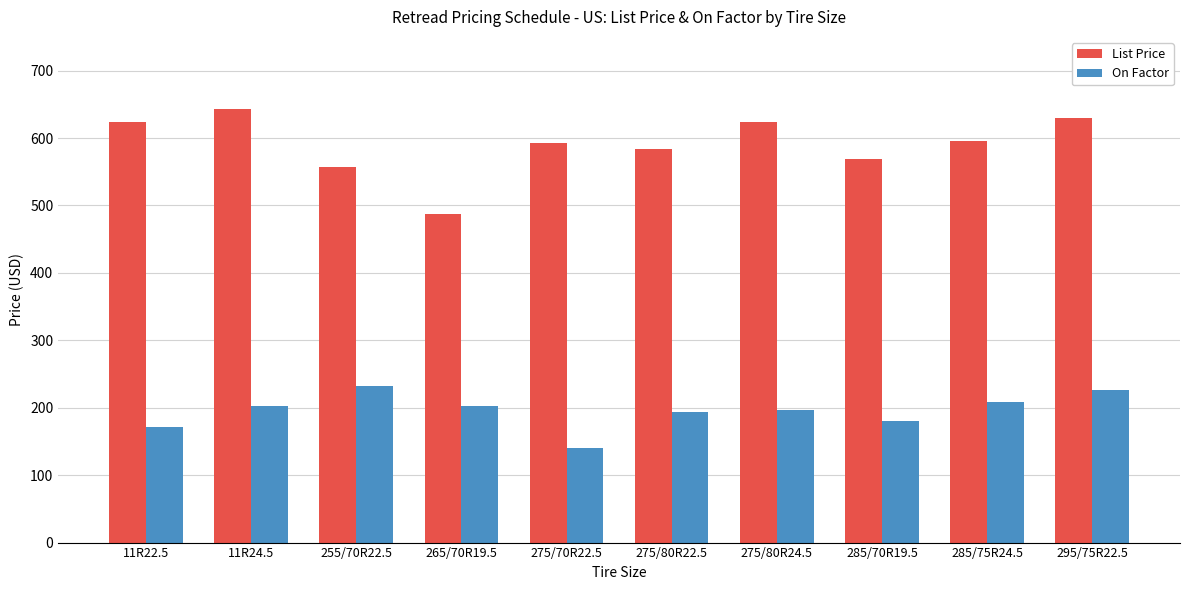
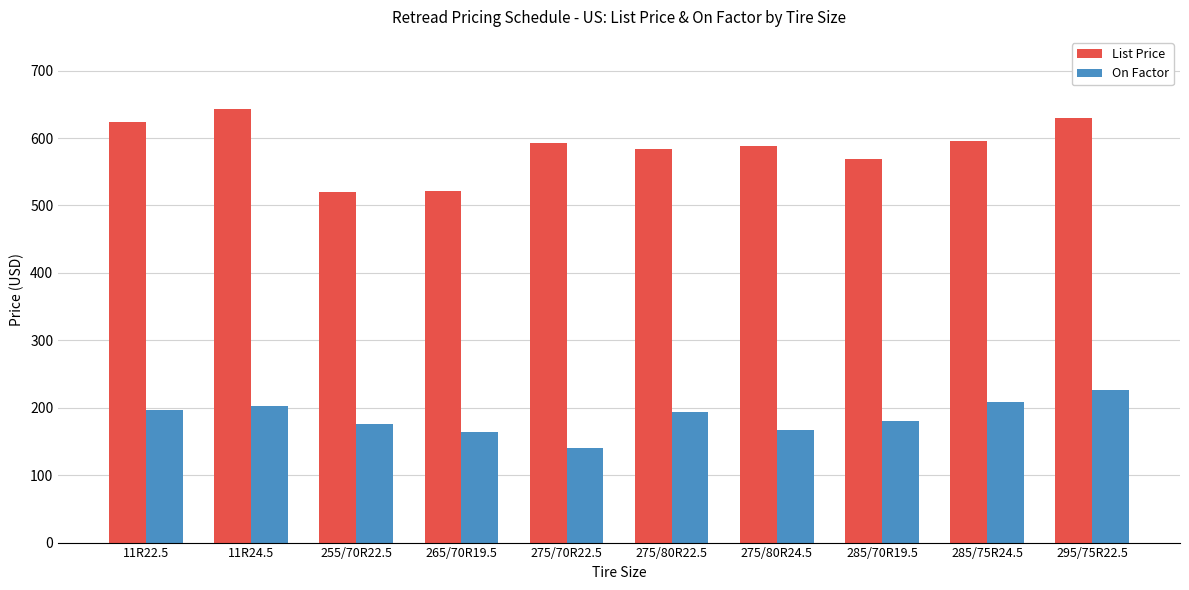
On Factor, 11R22.5: 170 -> 200
List Price, 255/70R22.5: 560 -> 520
On Factor, 255/70R22.5: 230 -> 180
List Price, 265/70R19.5: 490 -> 520
On Factor, 265/70R19.5: 200 -> 160
List Price, 275/80R24.5: 620 -> 590
On Factor, 275/80R24.5: 200 -> 170
